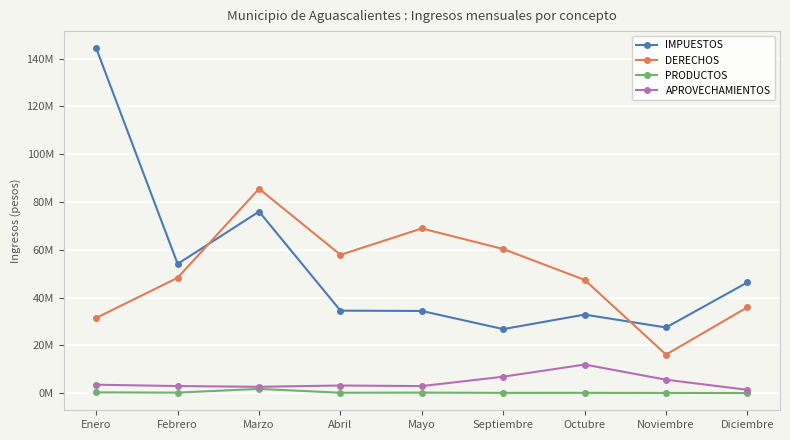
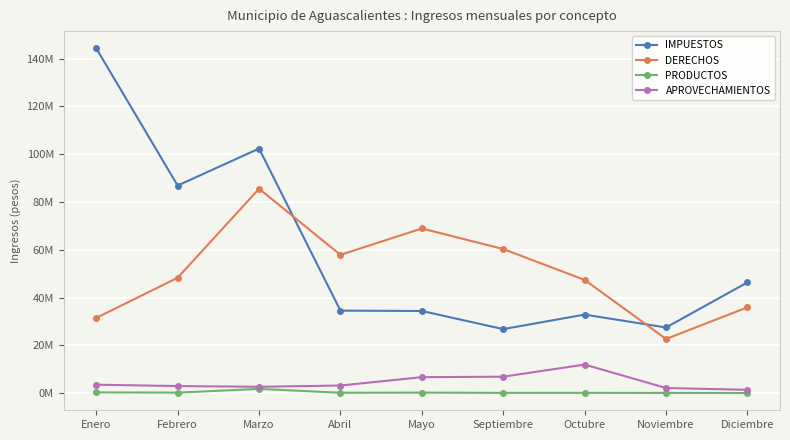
IMPUESTOS, Febrero: 54000000 -> 87000000
IMPUESTOS, Marzo: 76000000 -> 102000000
APROVECHAMIENTOS, Mayo: 3000000 -> 7000000
DERECHOS, Noviembre: 16000000 -> 23000000
APROVECHAMIENTOS, Noviembre: 6000000 -> 2000000
